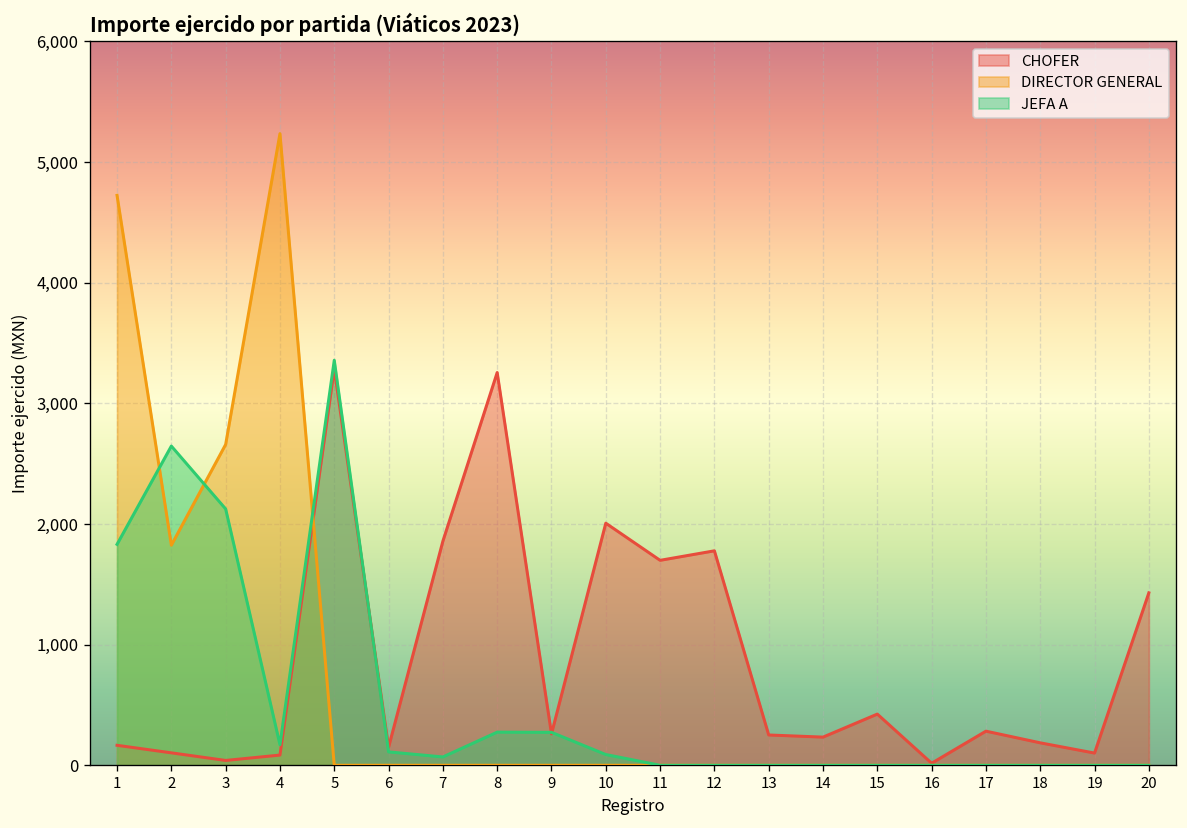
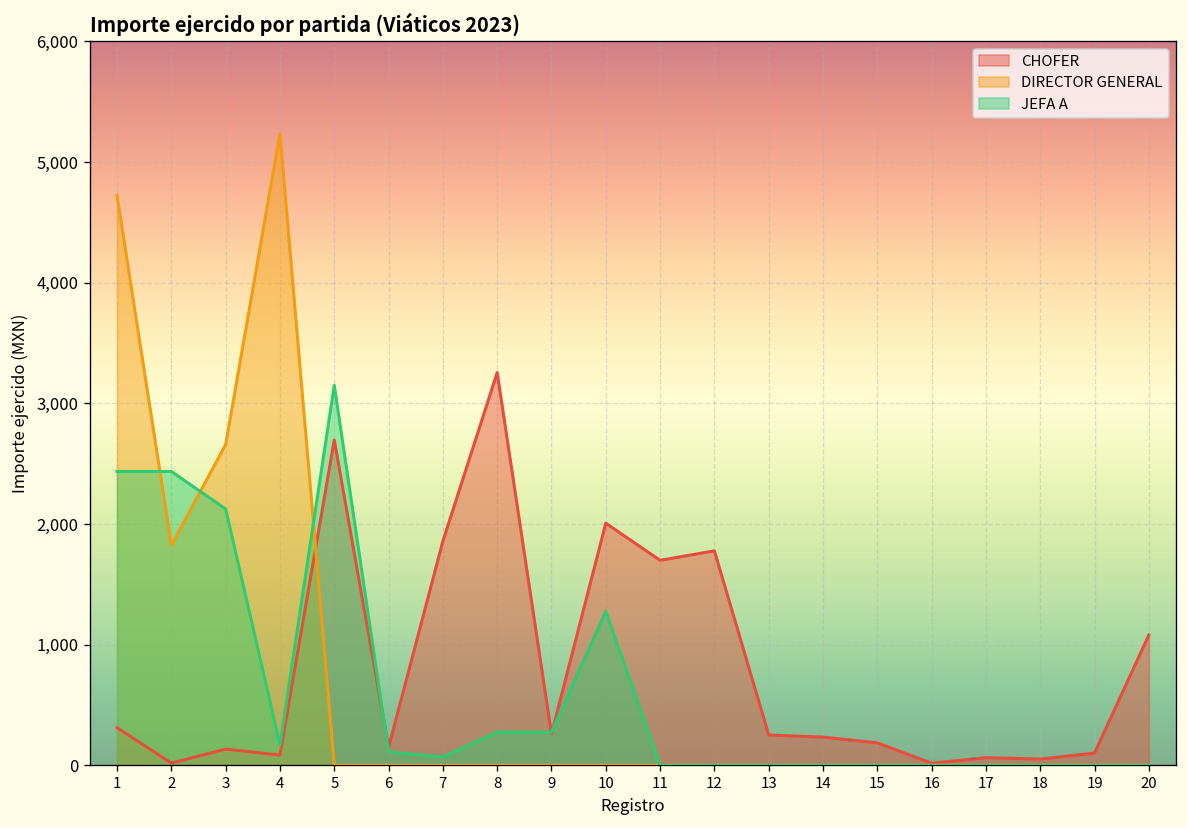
CHOFER, 1: 170 -> 310
JEFA A, 1: 1,830 -> 2,440
CHOFER, 2: 100 -> 20
JEFA A, 2: 2,650 -> 2,440
CHOFER, 3: 40 -> 130
CHOFER, 5: 3,280 -> 2,700
JEFA A, 5: 3,360 -> 3,150
JEFA A, 10: 90 -> 1,280
CHOFER, 15: 420 -> 190
CHOFER, 17: 280 -> 60
CHOFER, 18: 190 -> 50
CHOFER, 20: 1,430 -> 1,080
